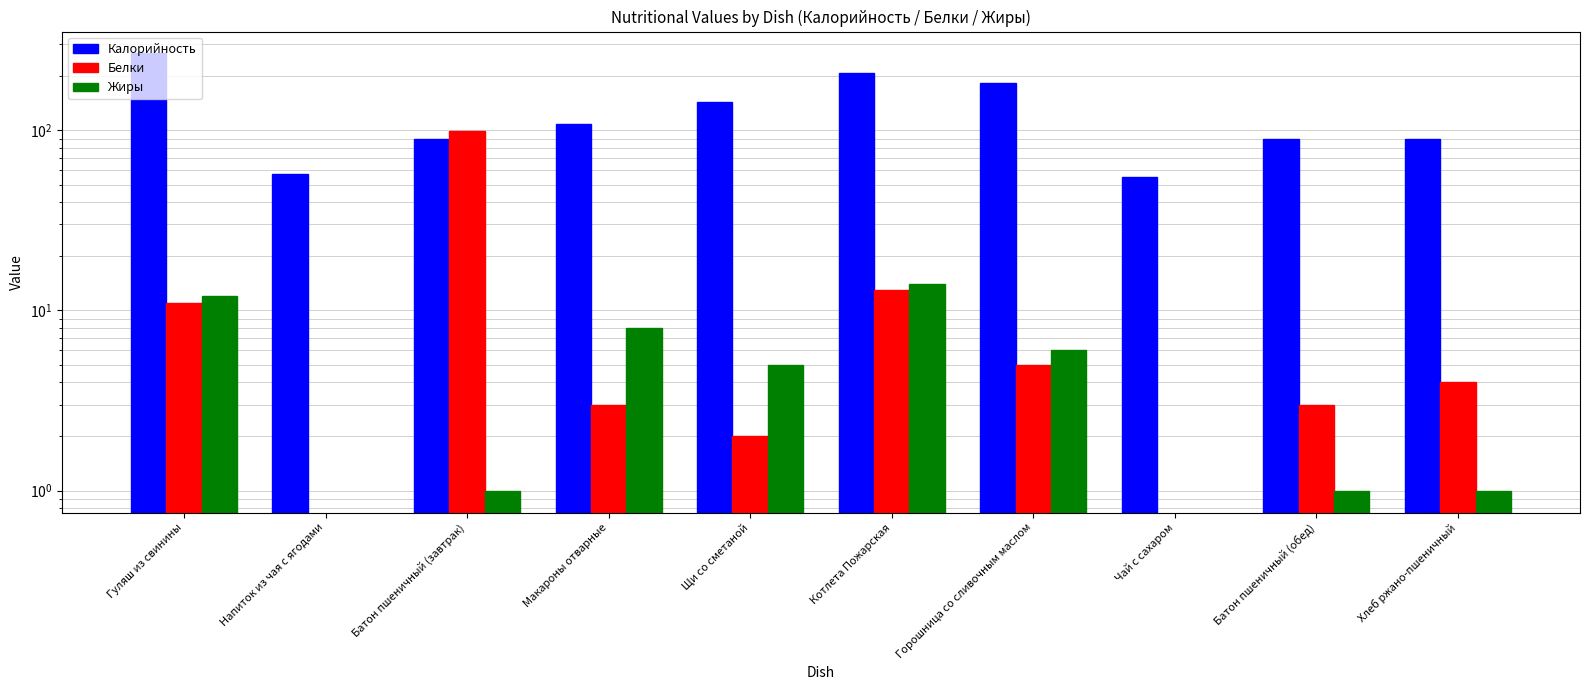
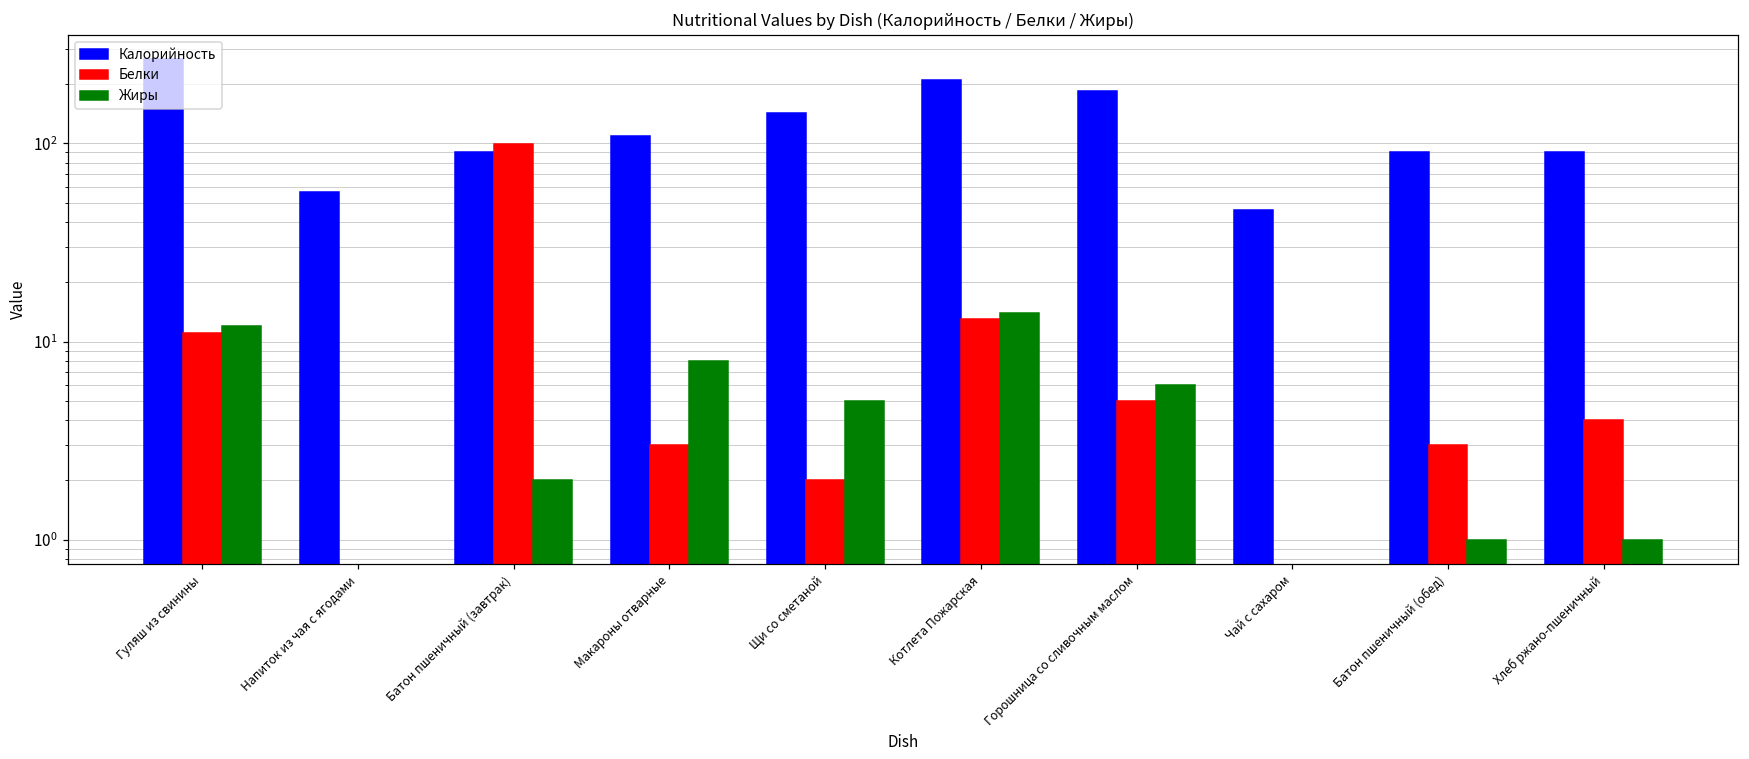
Жиры, Батон пшеничный (завтрак): 1 -> 2
Калорийность, Чай с сахаром: 55 -> 46
